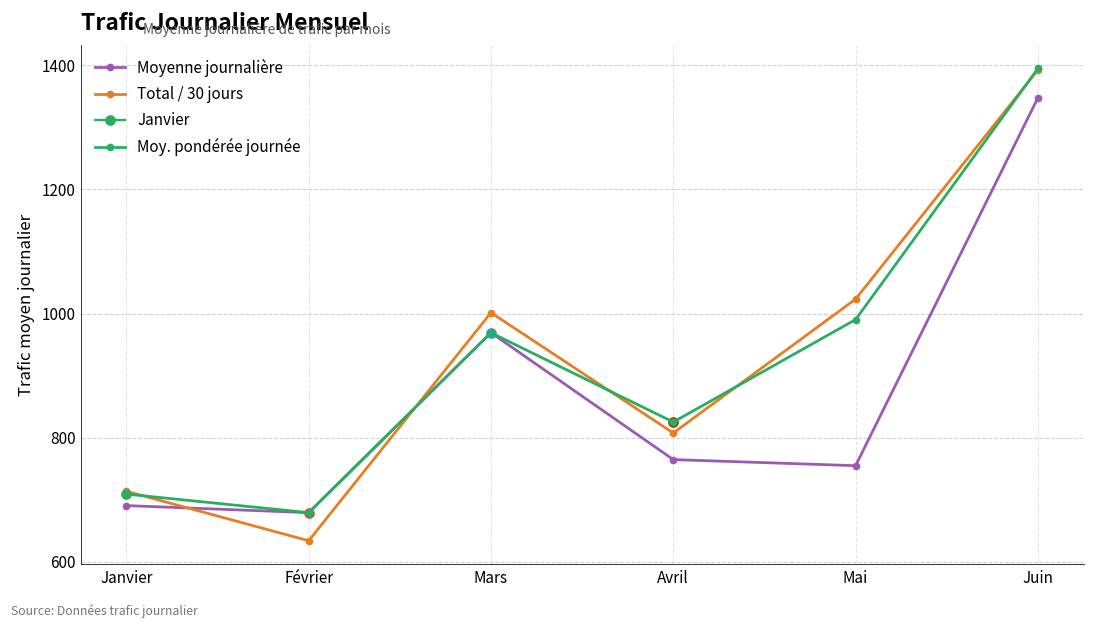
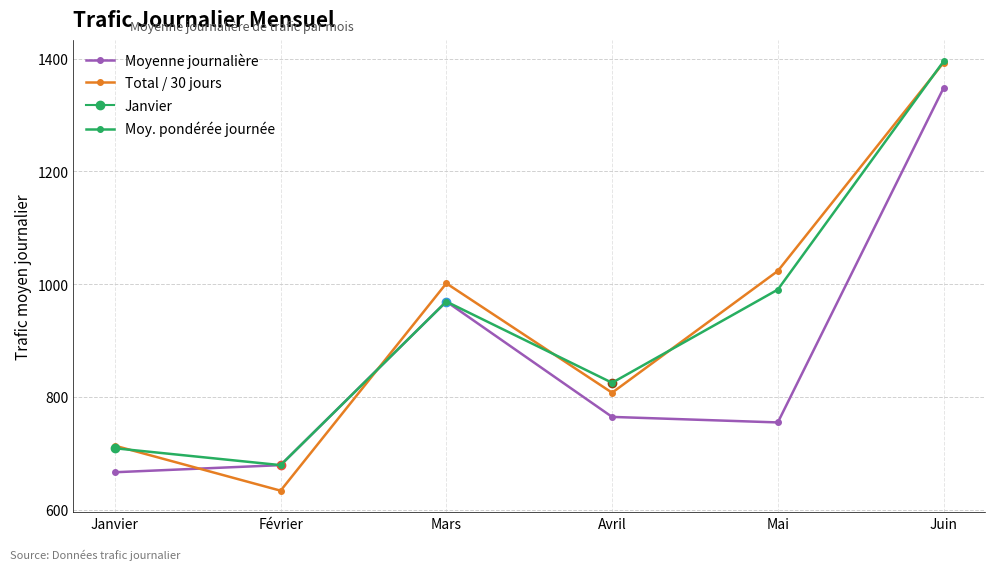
Moyenne journalière, Janvier: 690 -> 670
